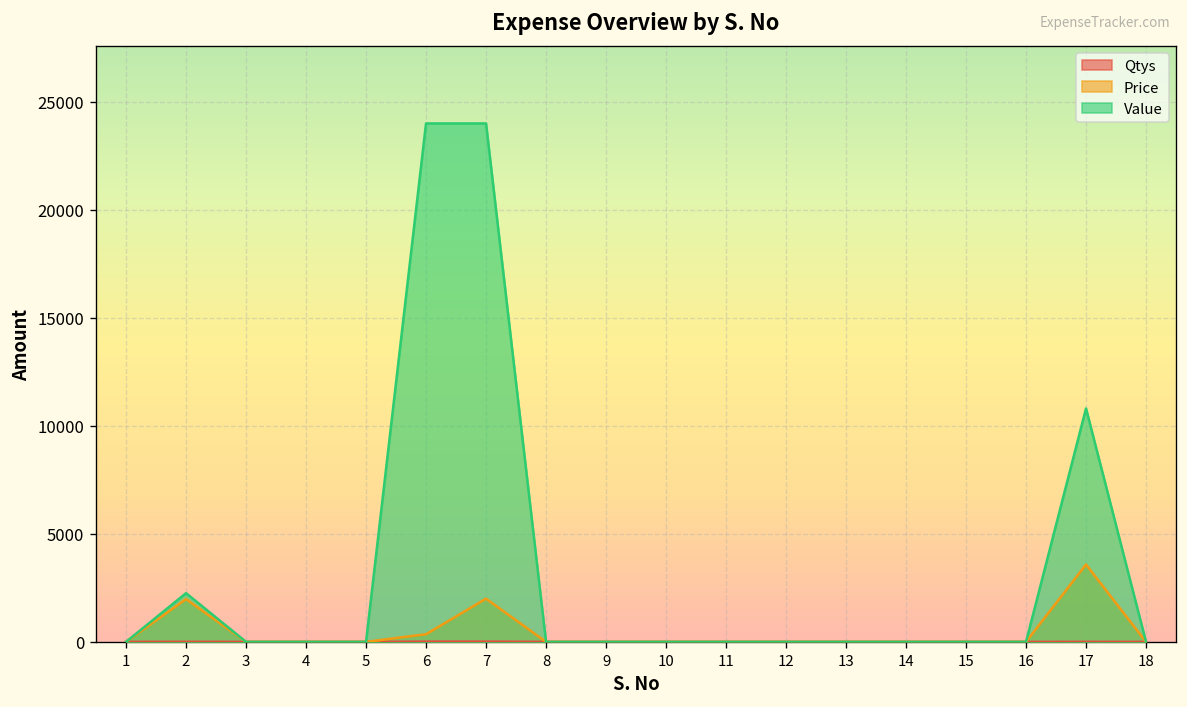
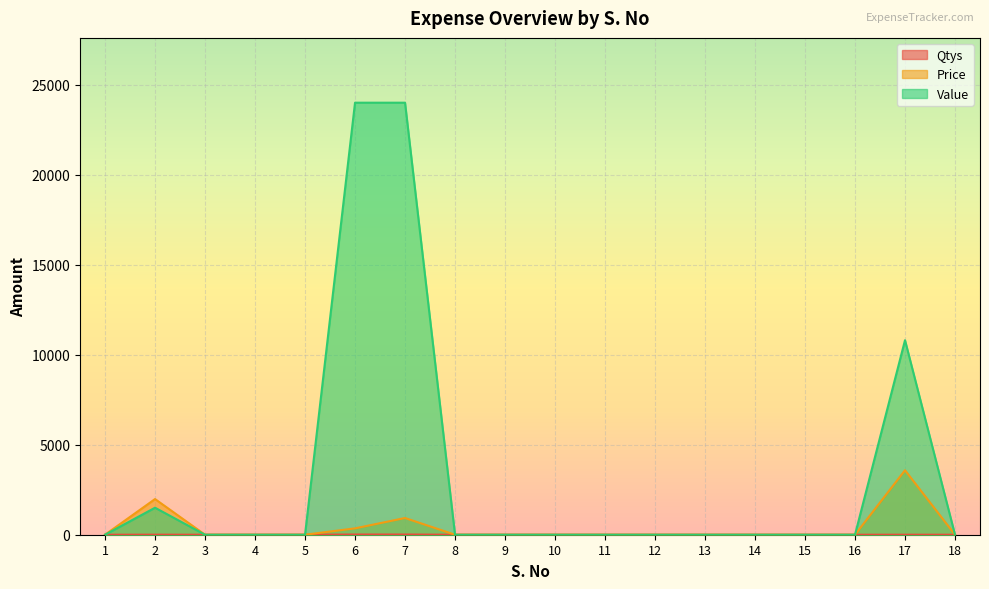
Value, 2: 2300 -> 1500
Price, 7: 2000 -> 900
